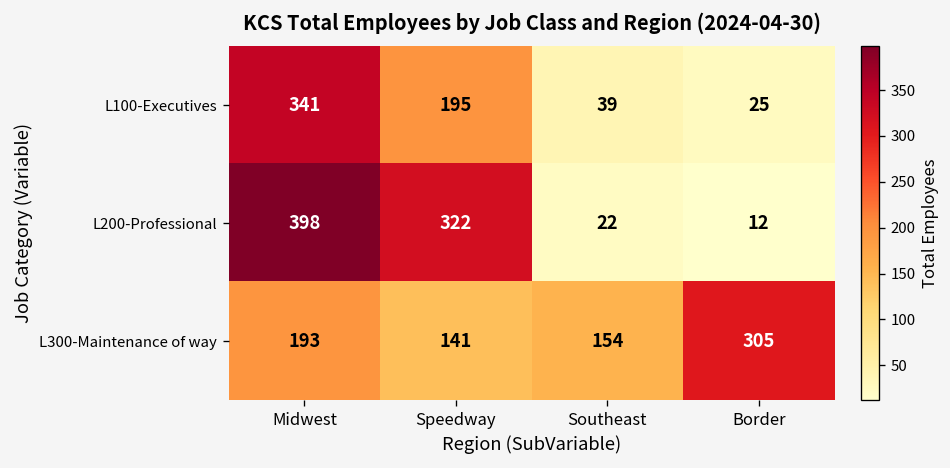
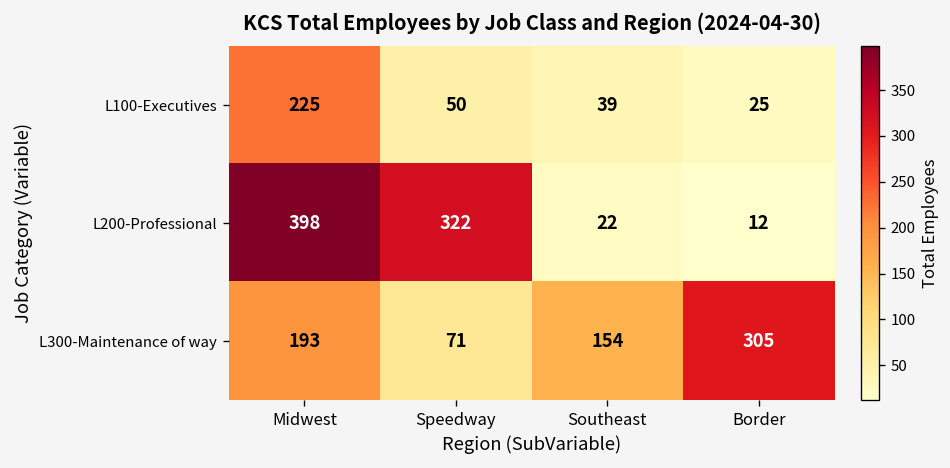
L100-Executives, Midwest: 341 -> 225
L100-Executives, Speedway: 195 -> 50
L300-Maintenance of way, Speedway: 141 -> 71
